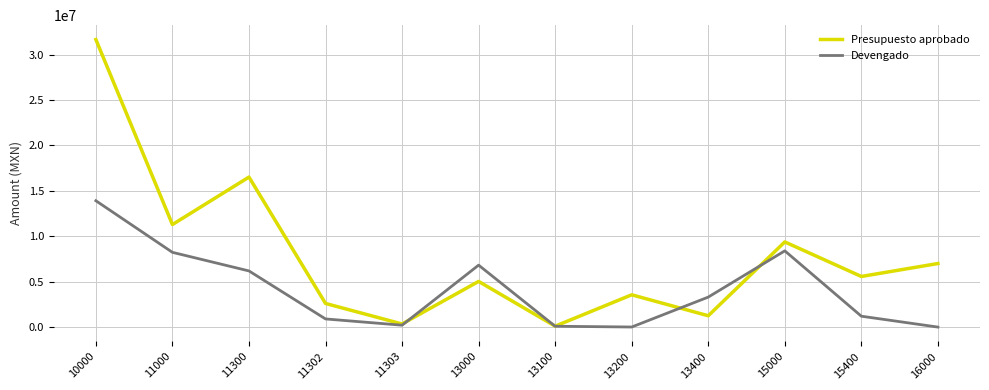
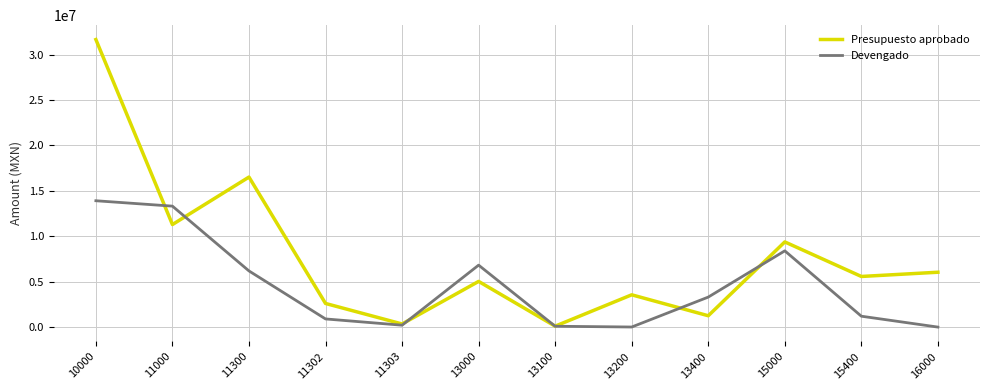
Devengado, 11000: 8000000 -> 13000000
Presupuesto aprobado, 16000: 7000000 -> 6000000
